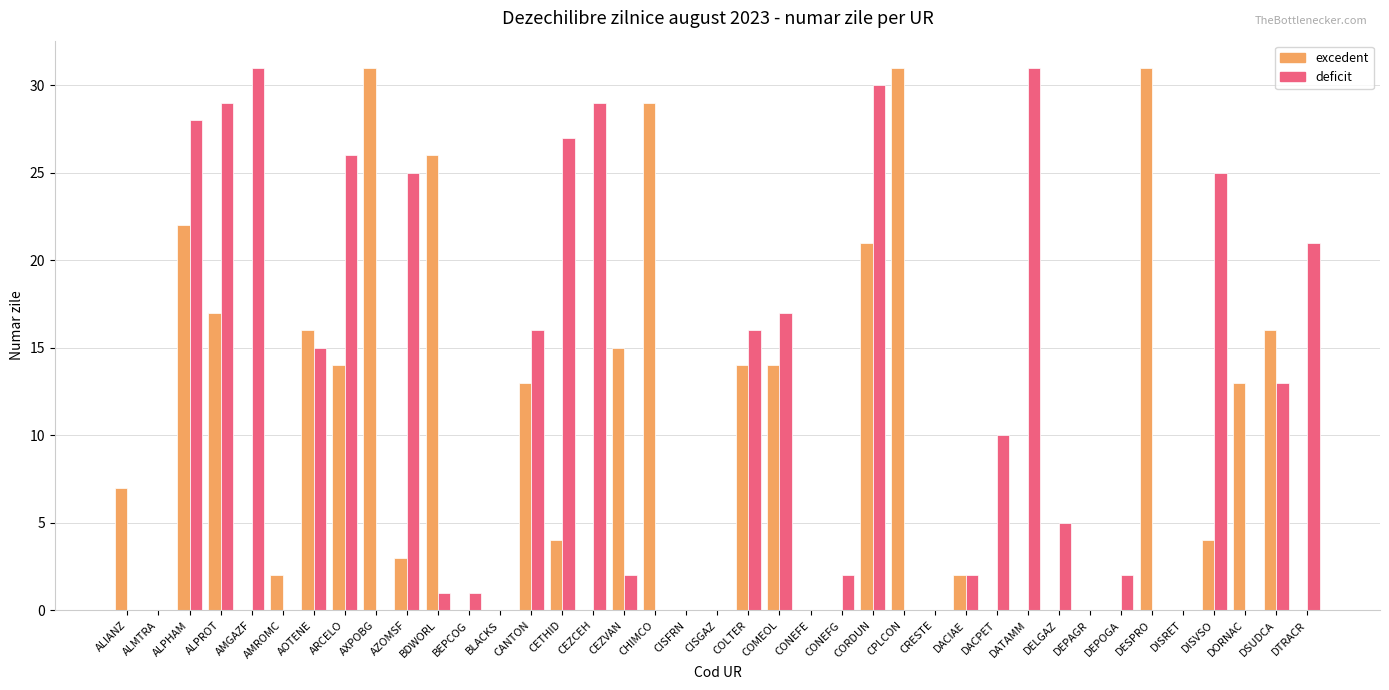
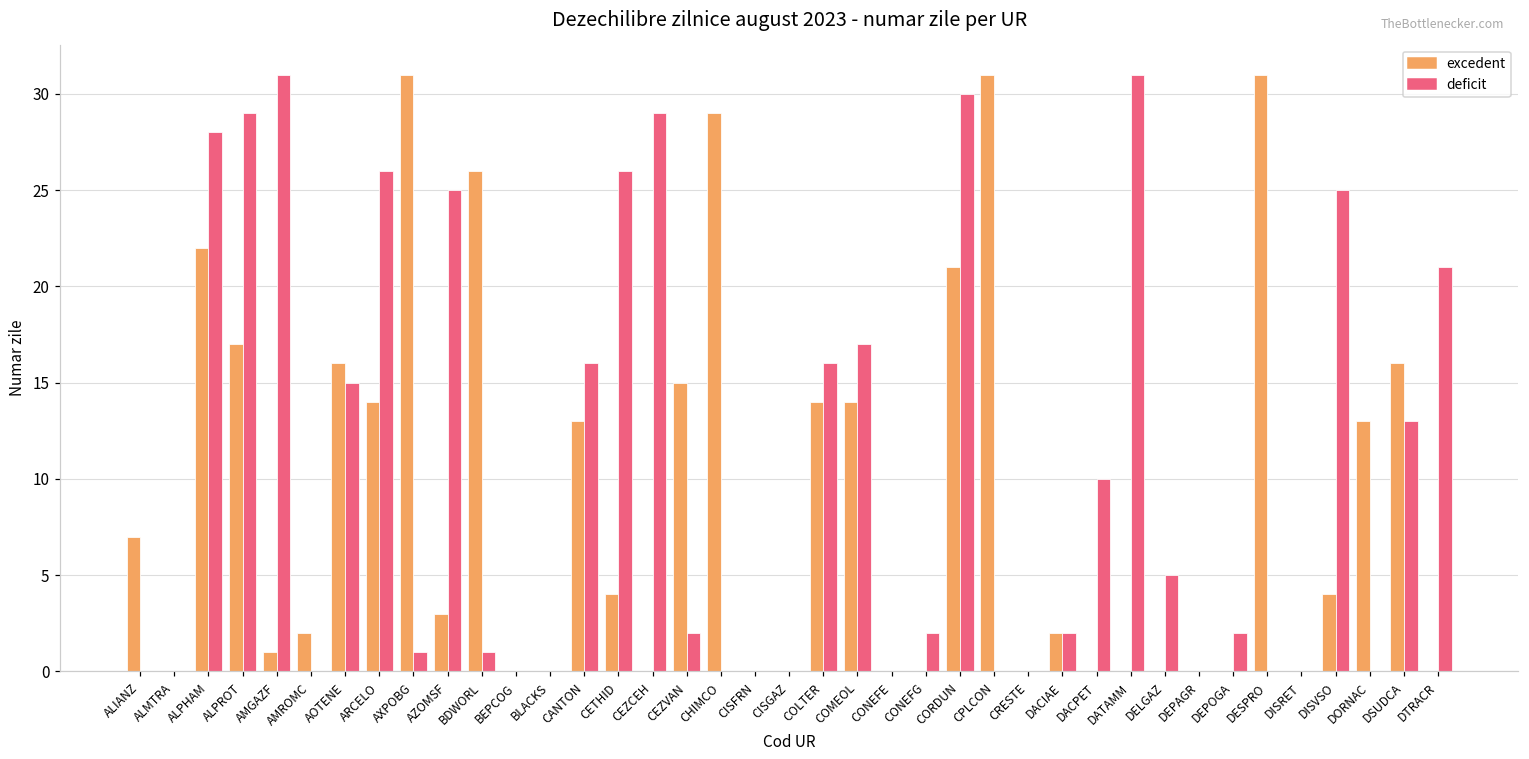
excedent, AMGAZF: 0 -> 1
deficit, AXPOBG: 0 -> 1
deficit, BEPCOG: 1 -> 0
deficit, CETHID: 27 -> 26
